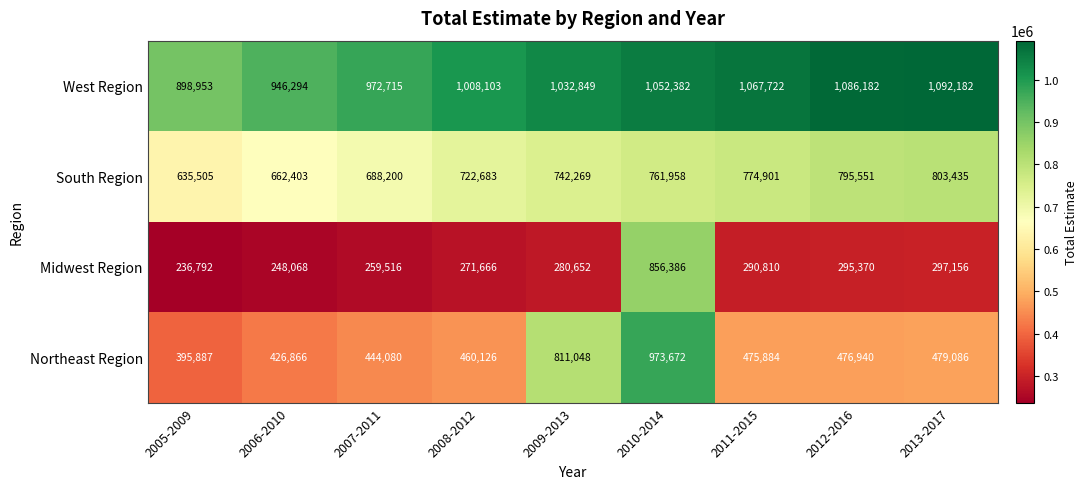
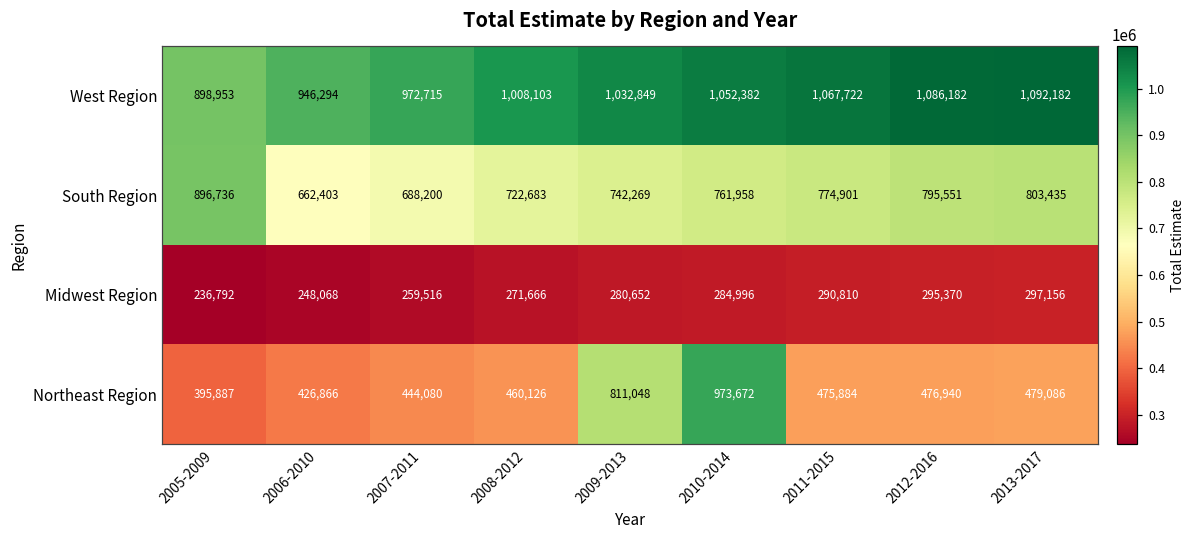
South Region, 2005-2009: 635,505 -> 896,736
Midwest Region, 2010-2014: 856,386 -> 284,996
